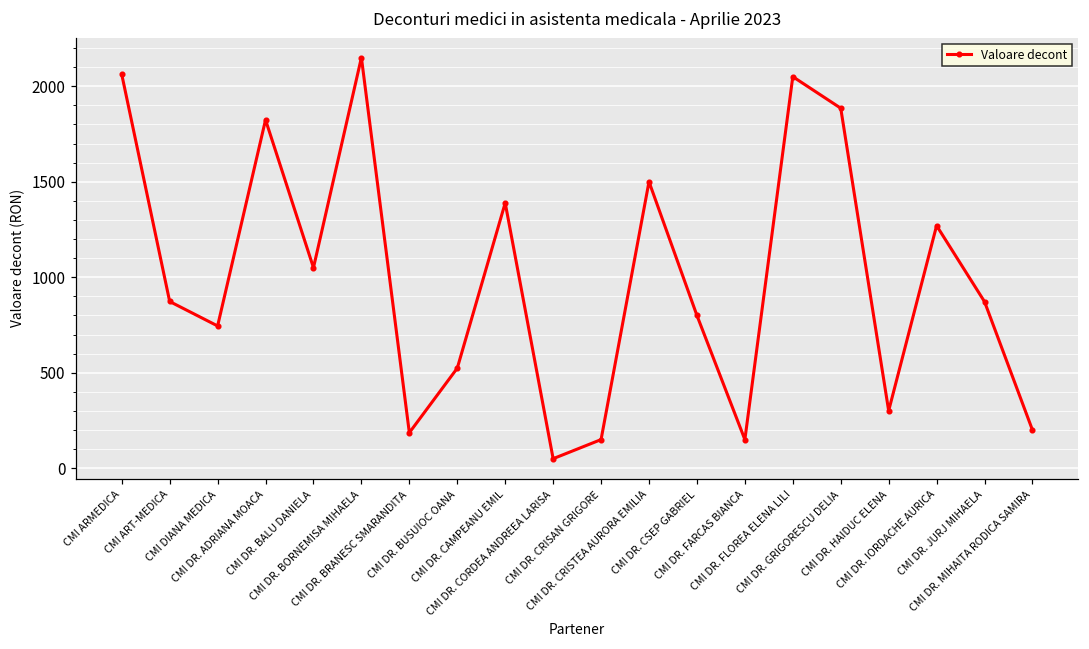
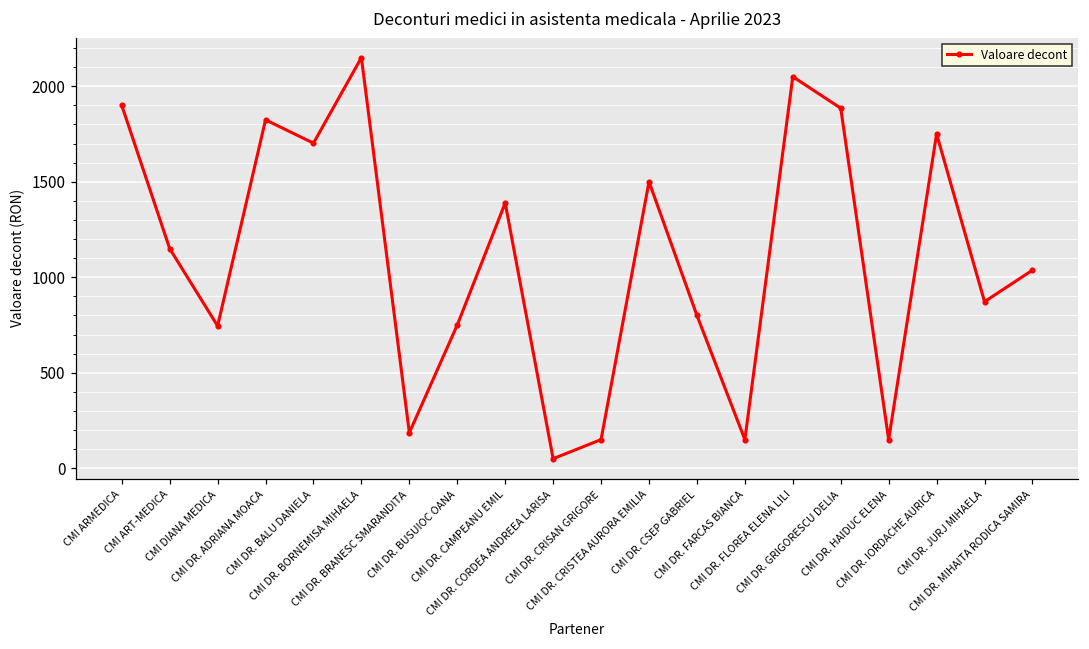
CMI ARMEDICA: 2060 -> 1900
CMI ART-MEDICA: 870 -> 1150
CMI DR. BALU DANIELA: 1050 -> 1700
CMI DR. BUSUIOC OANA: 520 -> 750
CMI DR. HAIDUC ELENA: 300 -> 150
CMI DR. IORDACHE AURICA: 1270 -> 1750
CMI DR. MIHAITA RODICA SAMIRA: 200 -> 1040
